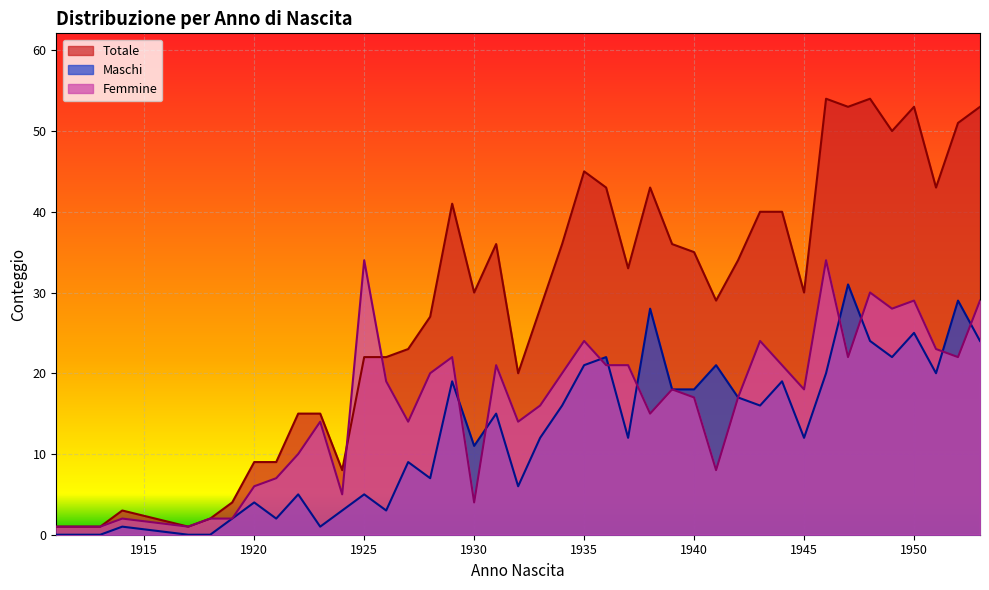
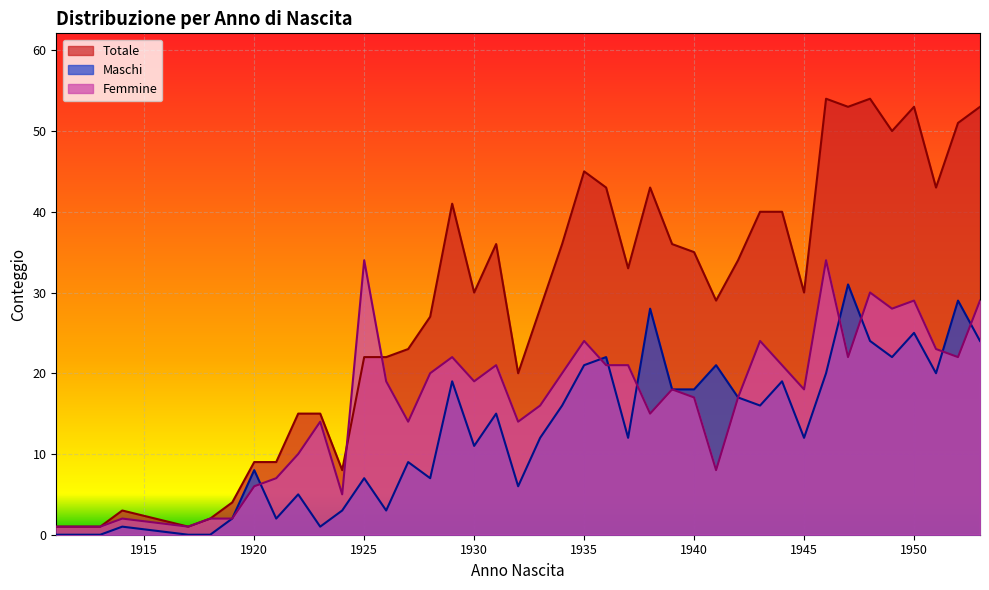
Maschi, 1920: 4 -> 8
Maschi, 1925: 5 -> 7
Femmine, 1930: 4 -> 19
